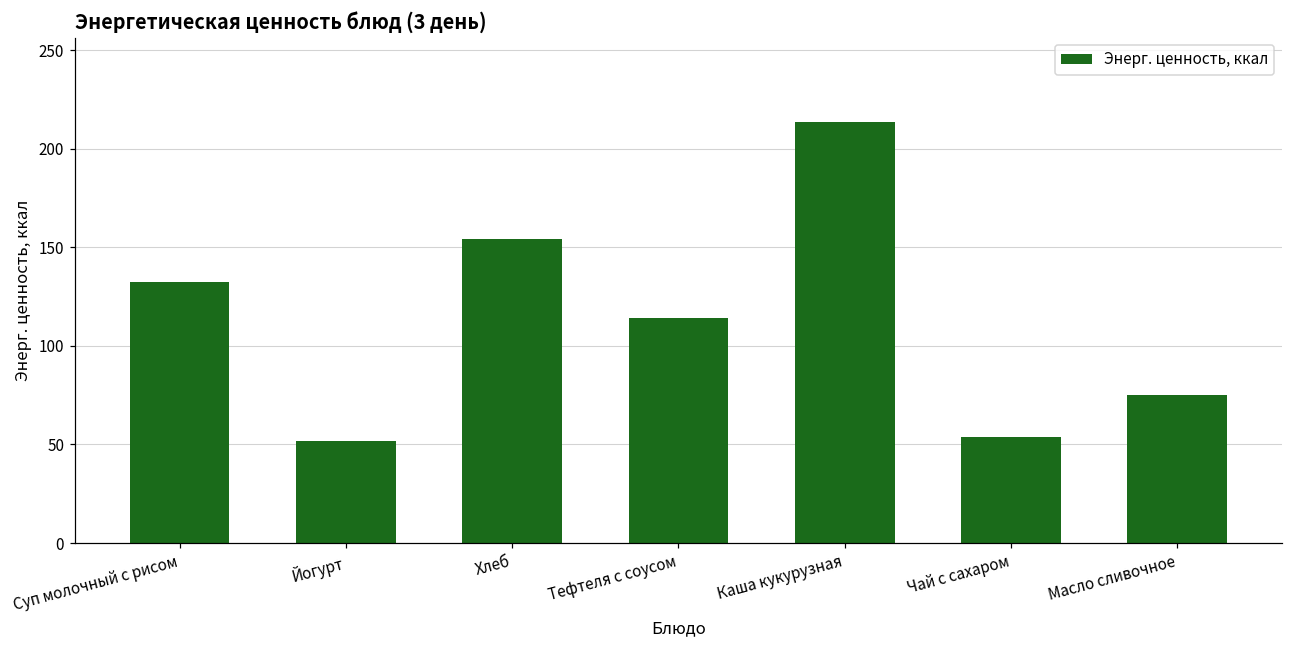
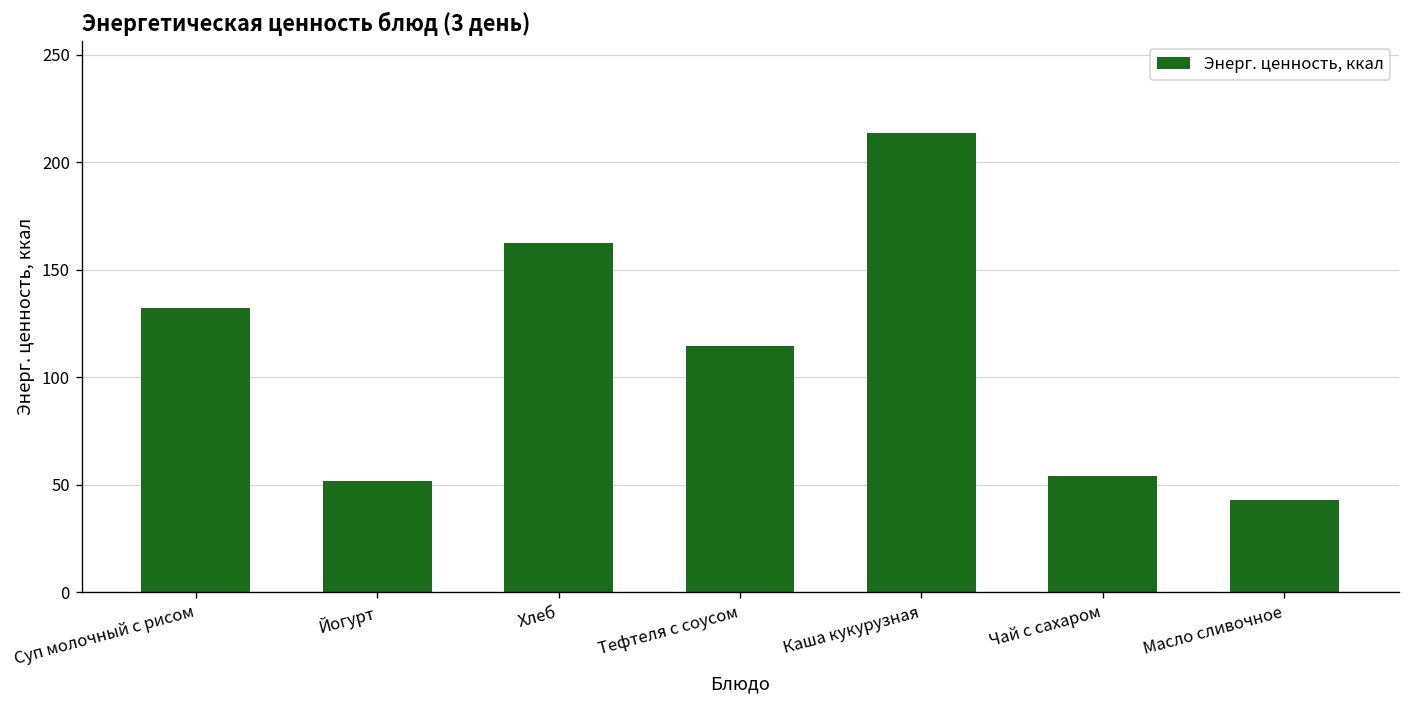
Хлеб: 154 -> 162
Масло сливочное: 75 -> 43
